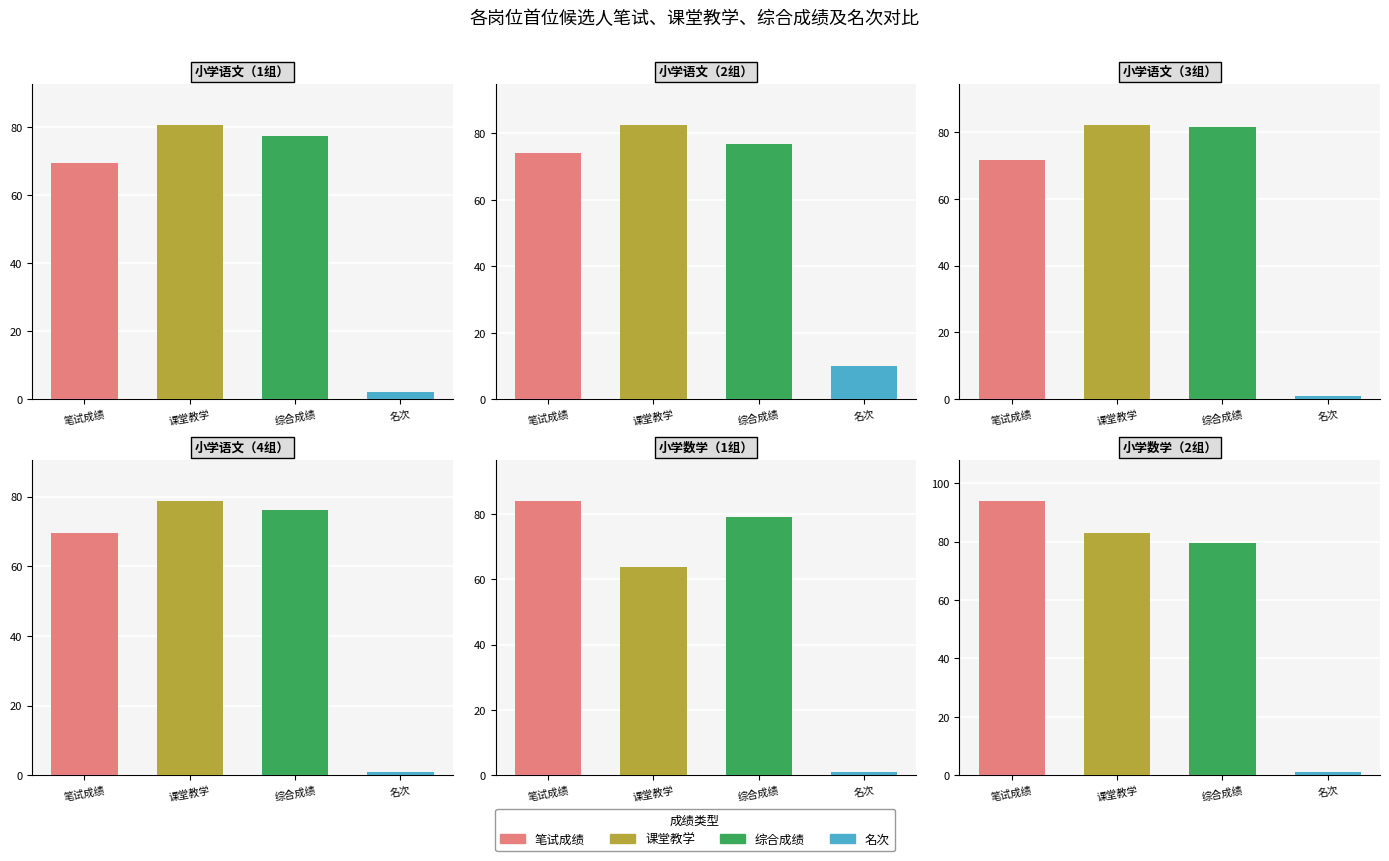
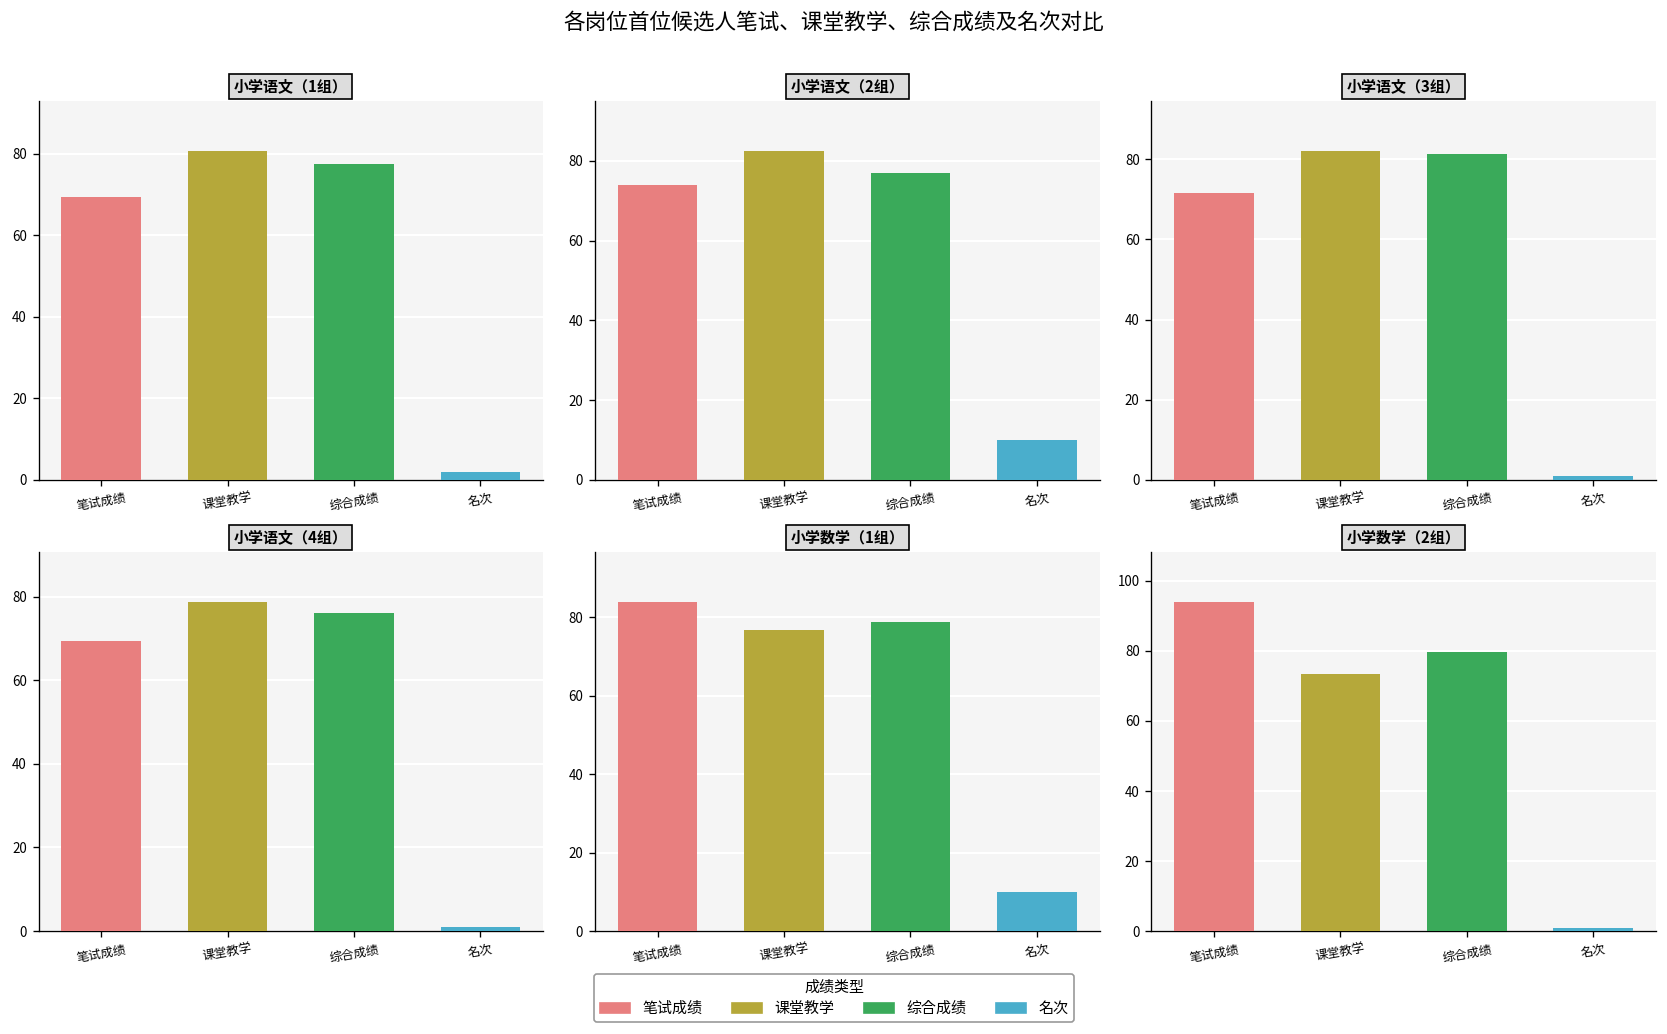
小学数学（1组）, 课堂教学: 64 -> 77
小学数学（1组）, 名次: 1 -> 10
小学数学（2组）, 课堂教学: 83 -> 73
